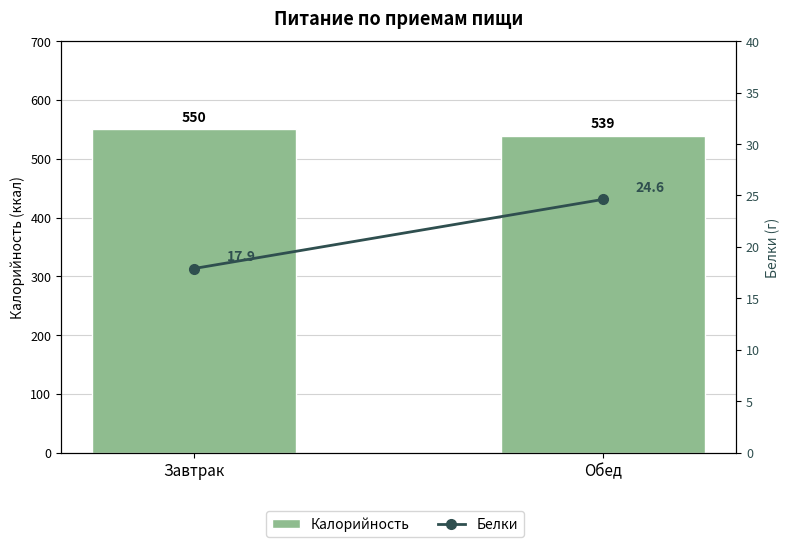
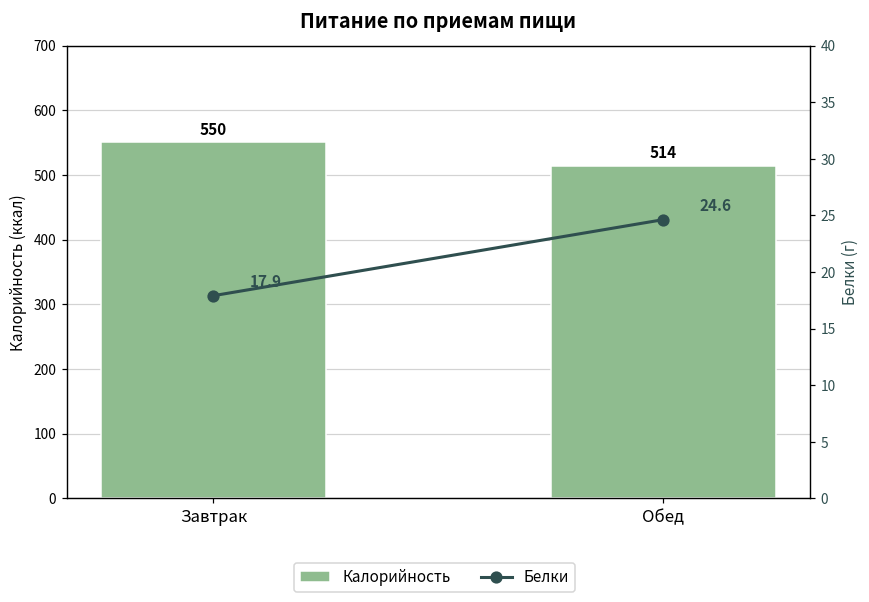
Калорийность, Обед: 539 -> 514
